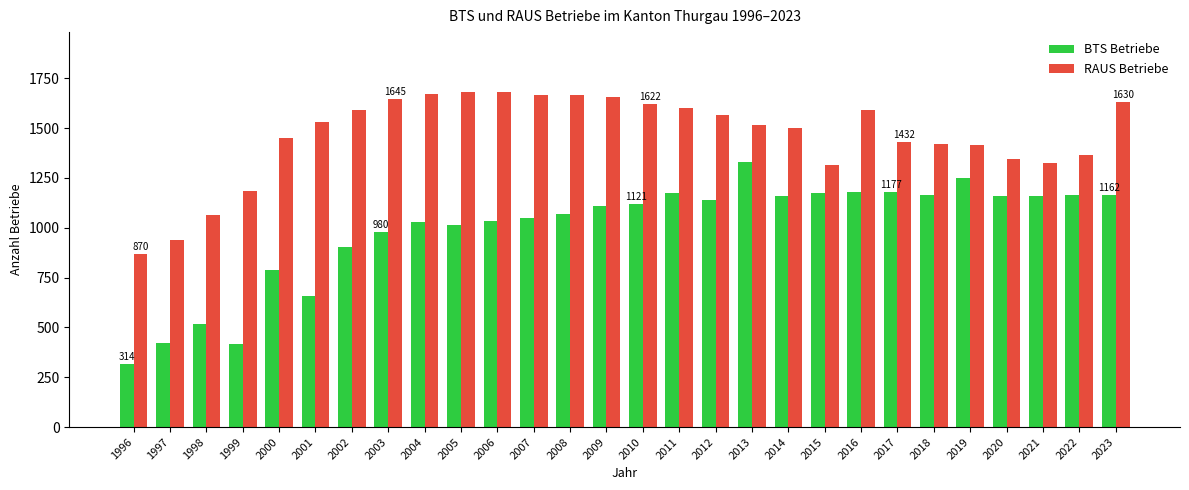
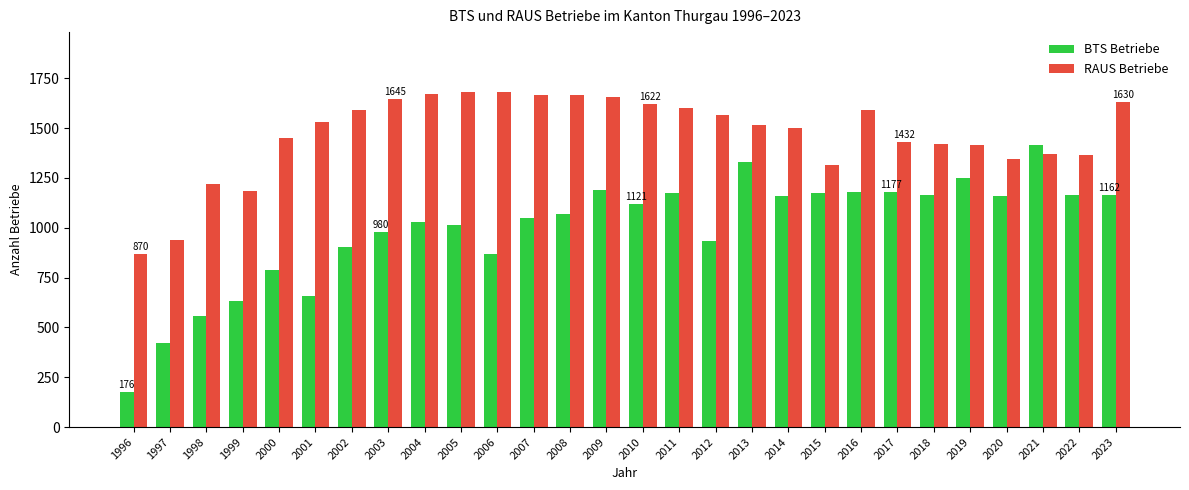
BTS Betriebe, 1996: 314 -> 176
BTS Betriebe, 1998: 520 -> 560
RAUS Betriebe, 1998: 1060 -> 1220
BTS Betriebe, 1999: 420 -> 630
BTS Betriebe, 2006: 1040 -> 870
BTS Betriebe, 2009: 1110 -> 1190
BTS Betriebe, 2012: 1140 -> 940
BTS Betriebe, 2021: 1160 -> 1420
RAUS Betriebe, 2021: 1330 -> 1370
